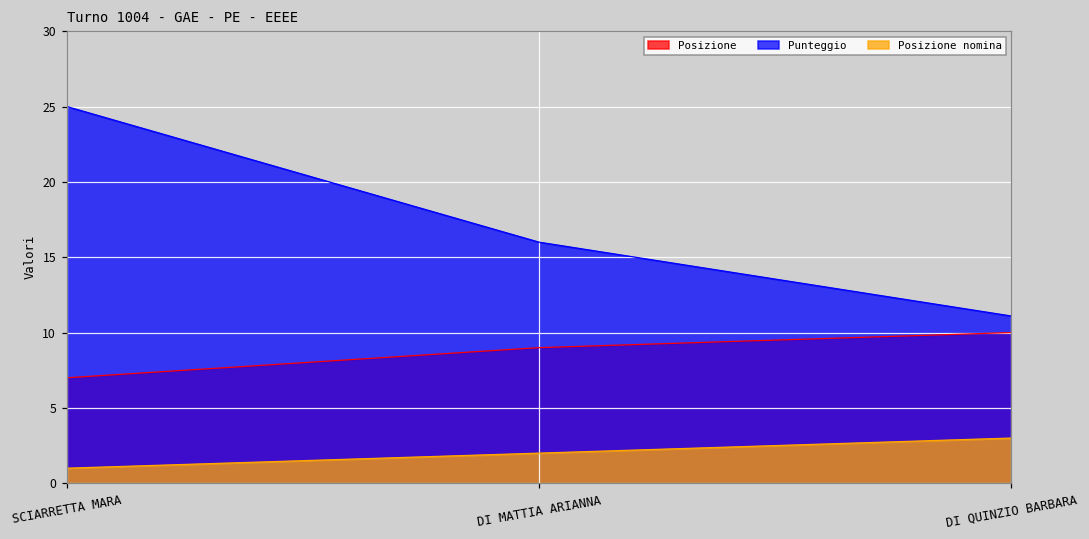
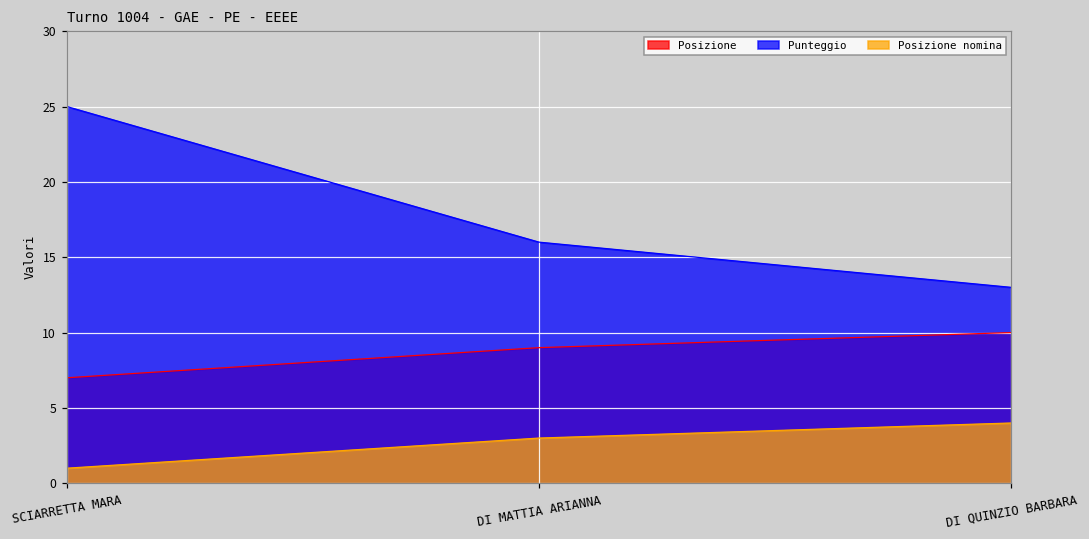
Posizione nomina, DI MATTIA ARIANNA: 2 -> 3
Punteggio, DI QUINZIO BARBARA: 11.1 -> 13.0
Posizione nomina, DI QUINZIO BARBARA: 3 -> 4
